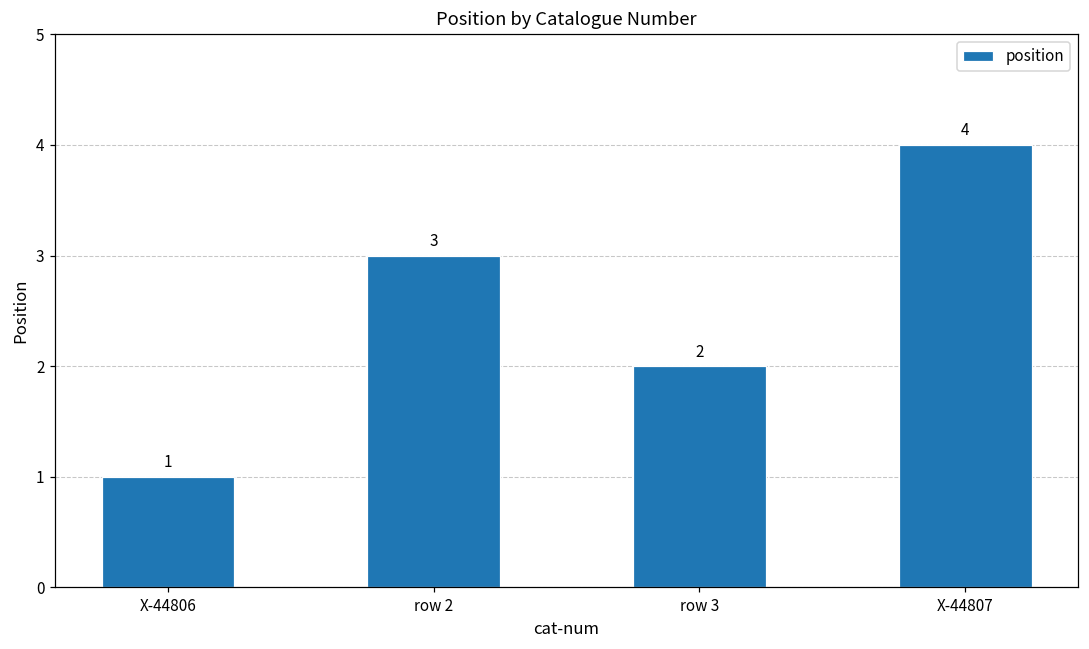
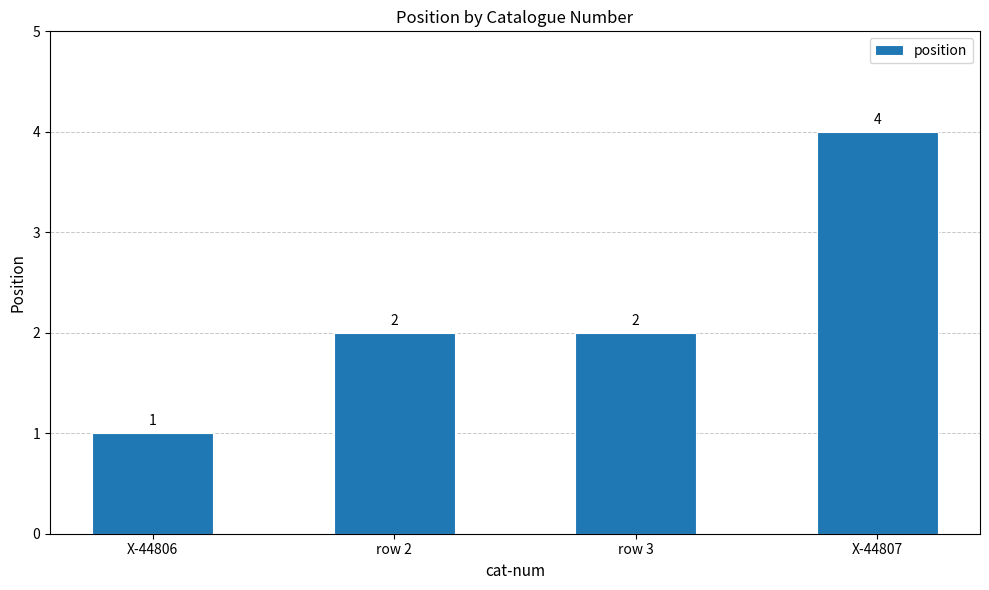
row 2: 3 -> 2
